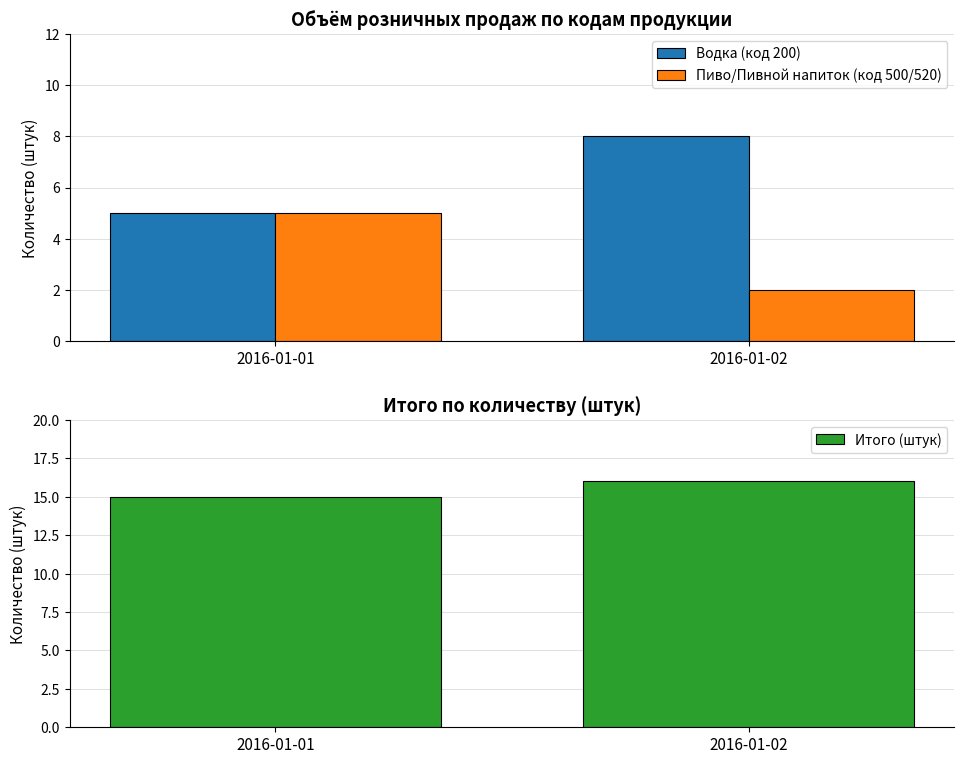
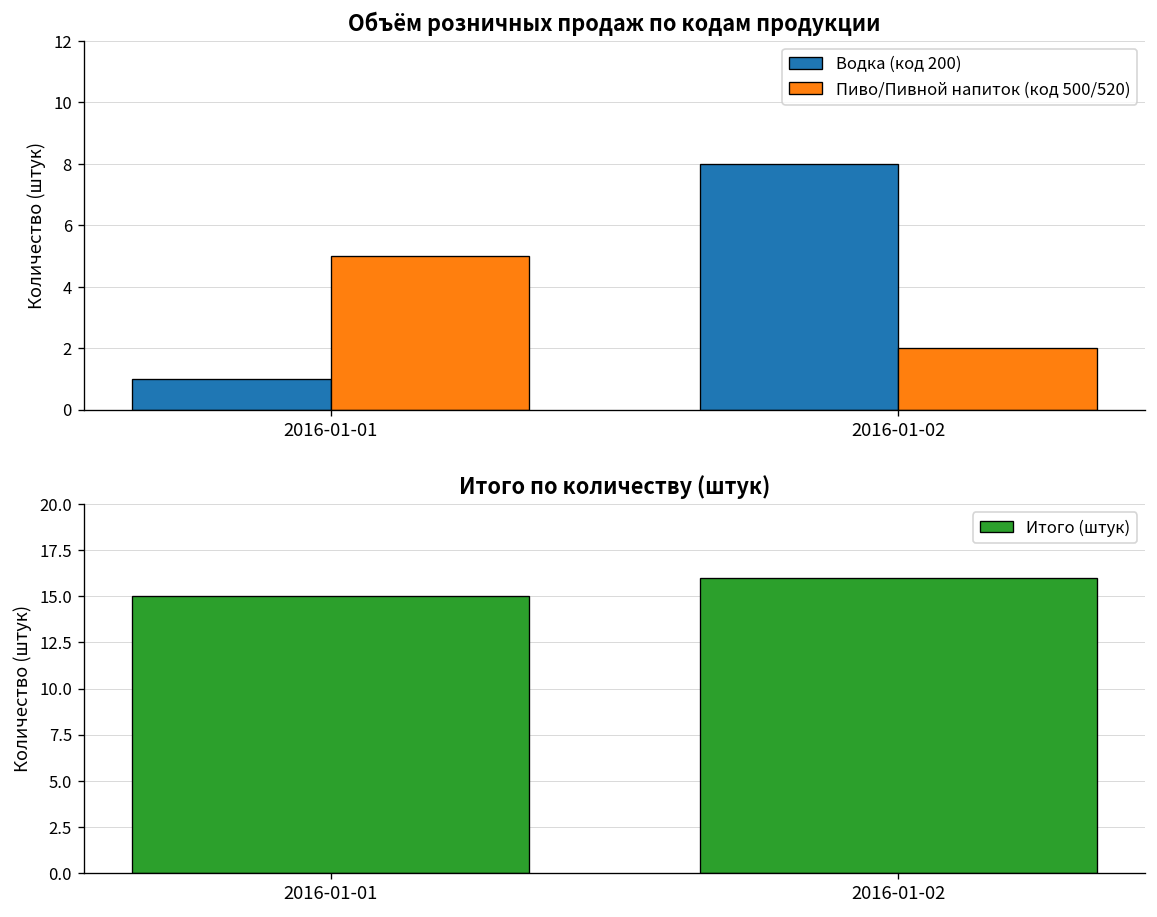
Объём розничных продаж по кодам продукции, Водка (код 200), 2016-01-01: 5 -> 1
